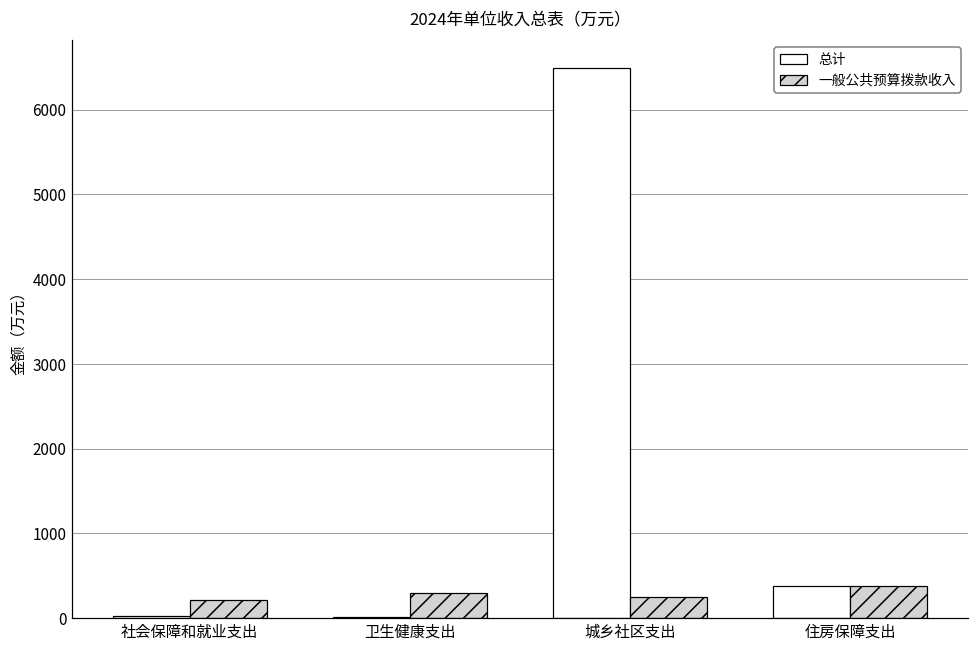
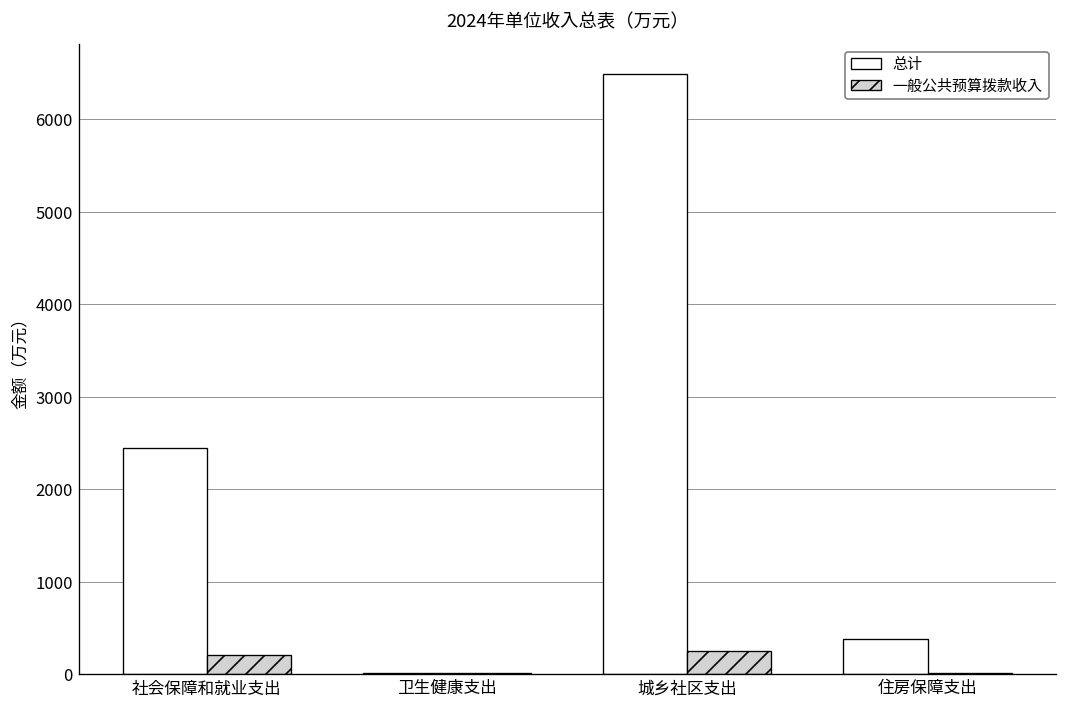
总计, 社会保障和就业支出: 0 -> 2400
一般公共预算拨款收入, 卫生健康支出: 300 -> 0
一般公共预算拨款收入, 住房保障支出: 400 -> 0
